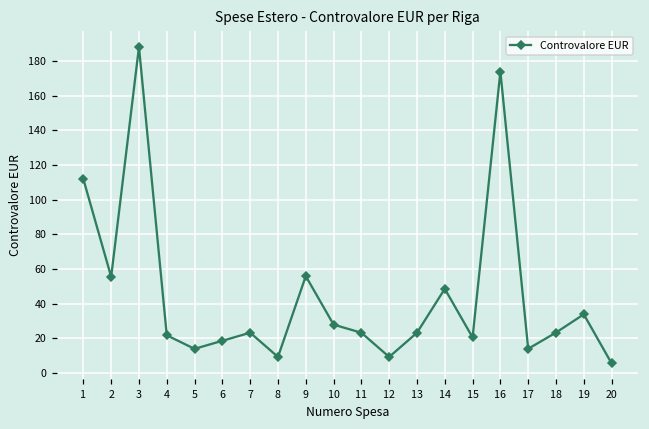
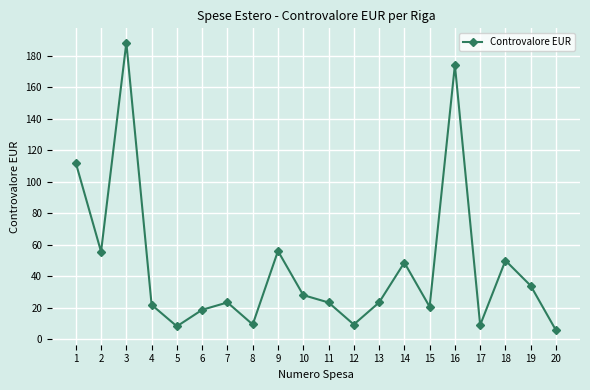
5: 14 -> 8
17: 14 -> 9
18: 23 -> 50
